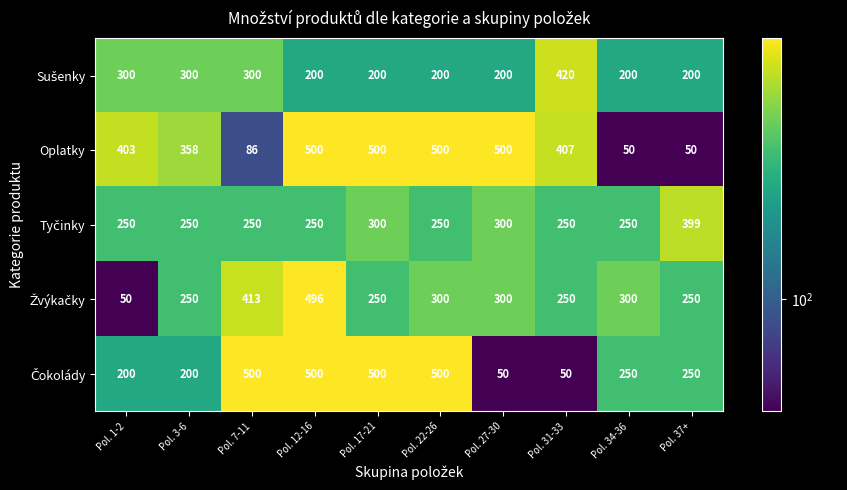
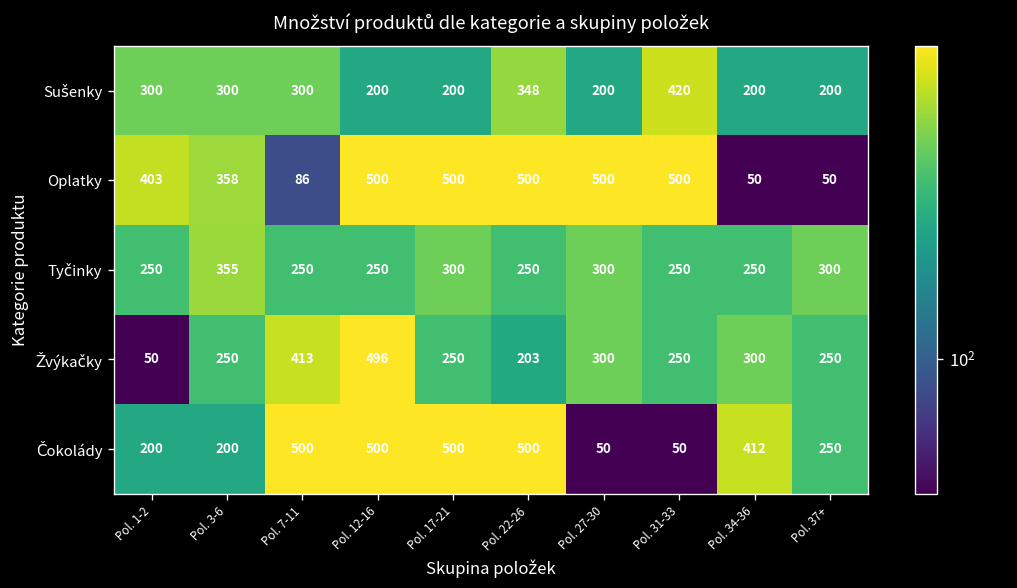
Sušenky, Pol. 22-26: 200 -> 348
Oplatky, Pol. 31-33: 407 -> 500
Tyčinky, Pol. 3-6: 250 -> 355
Tyčinky, Pol. 37+: 399 -> 300
Žvýkačky, Pol. 22-26: 300 -> 203
Čokolády, Pol. 34-36: 250 -> 412
